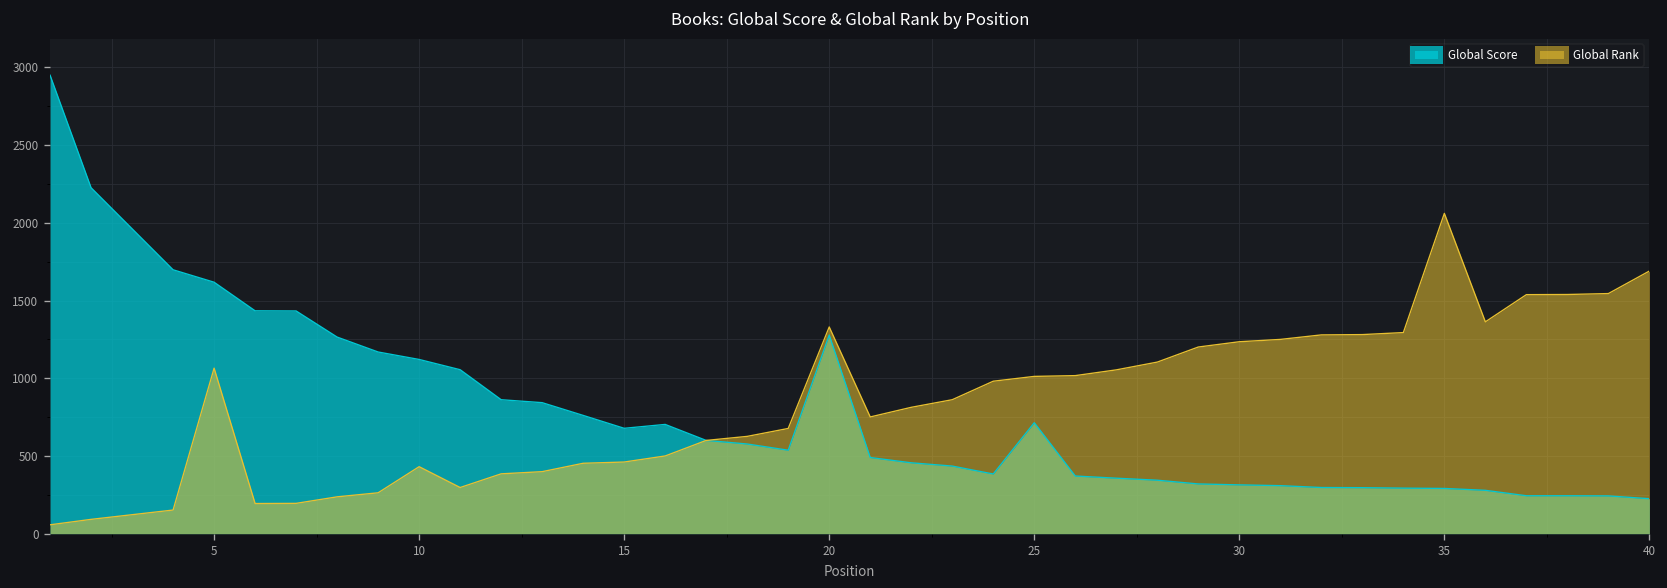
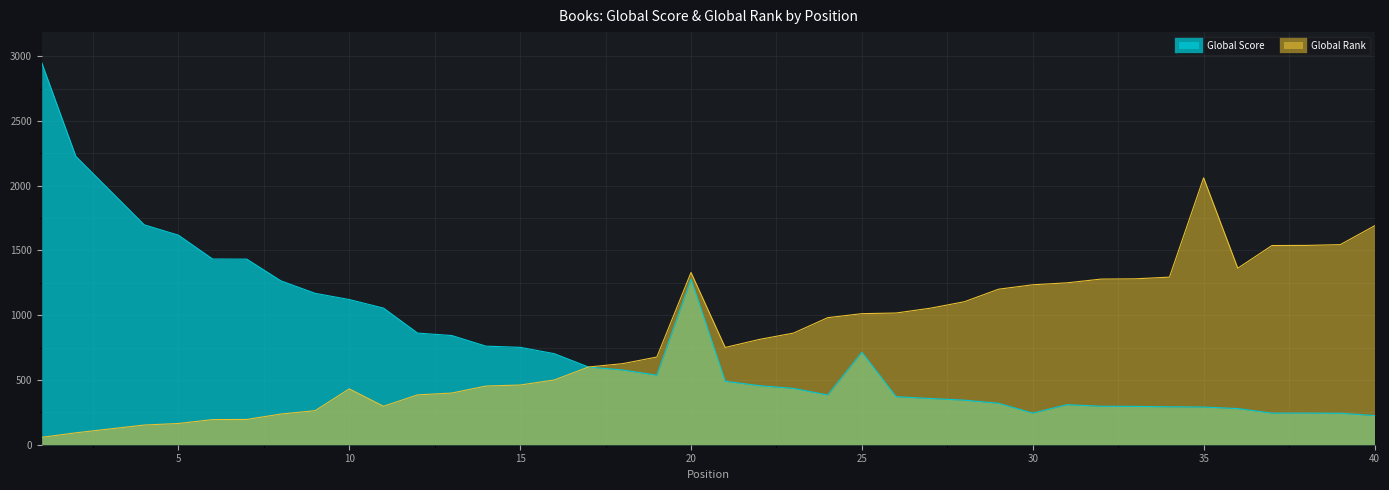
Global Rank, 5: 1070 -> 160
Global Score, 15: 680 -> 750
Global Score, 30: 310 -> 240
